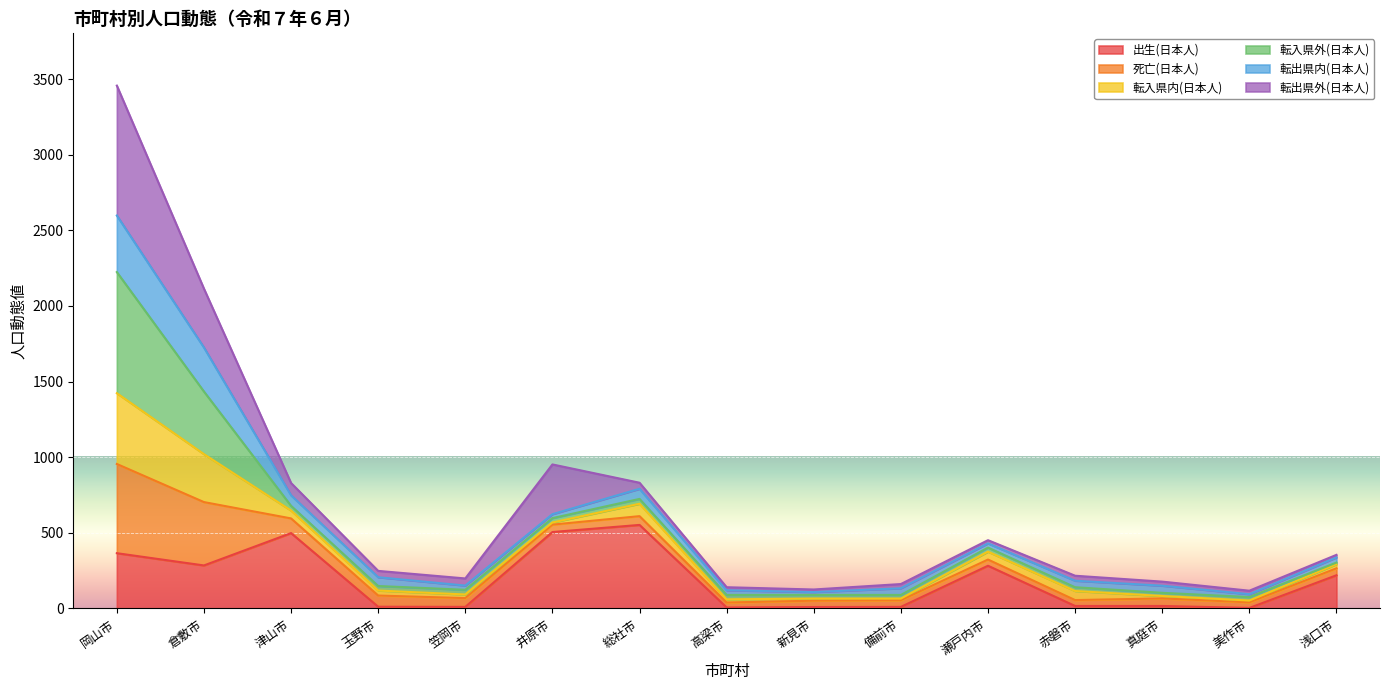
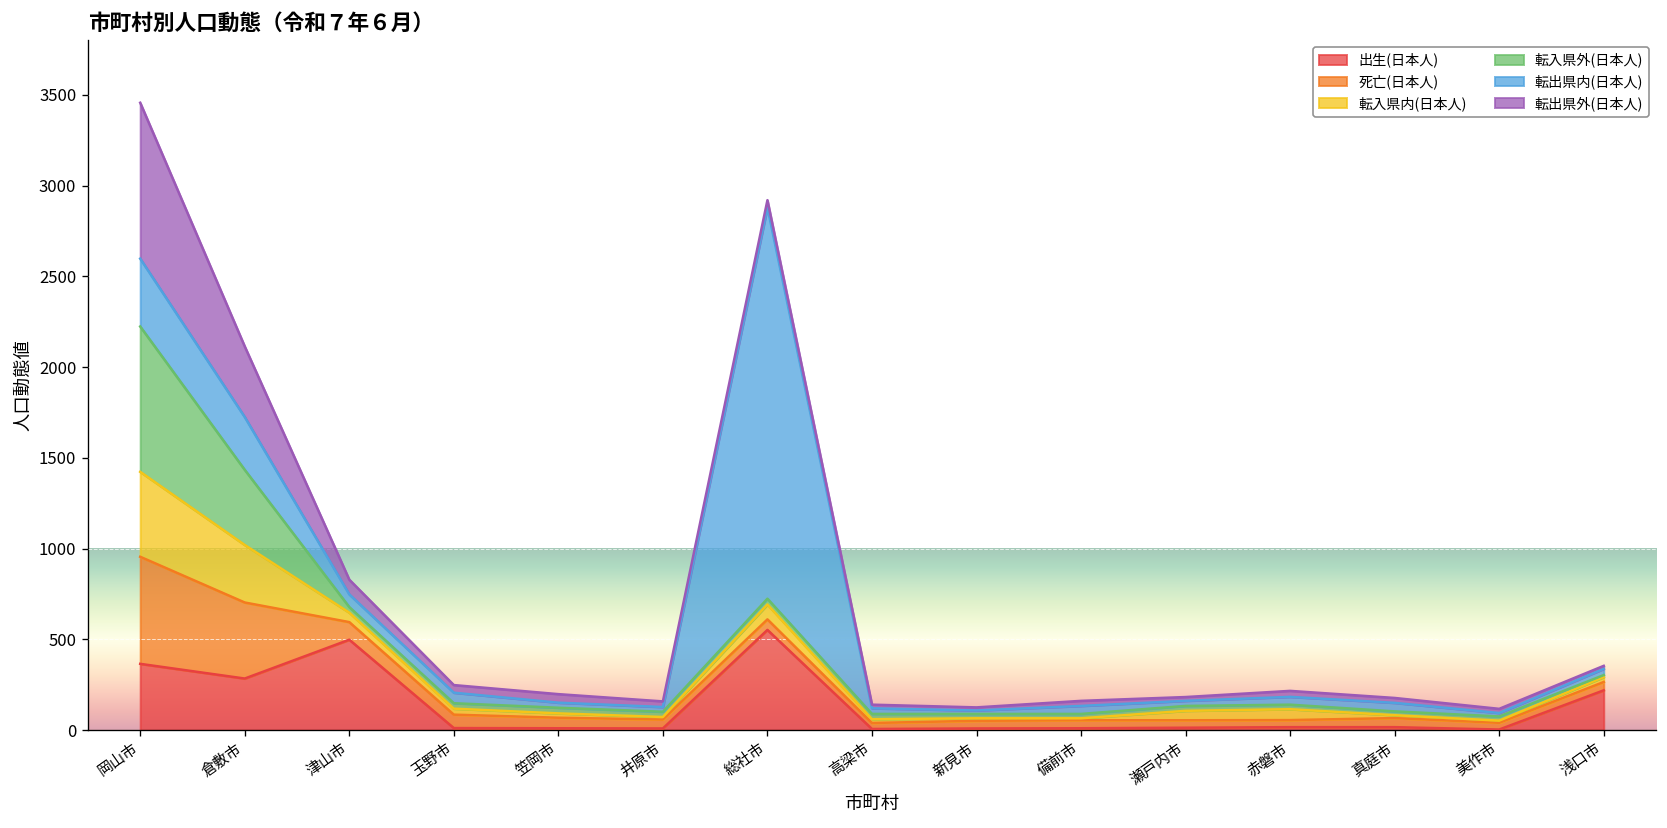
出生(日本人), 井原市: 510 -> 10
転出県外(日本人), 井原市: 330 -> 30
転出県内(日本人), 総社市: 70 -> 2160
出生(日本人), 瀬戸内市: 280 -> 10
